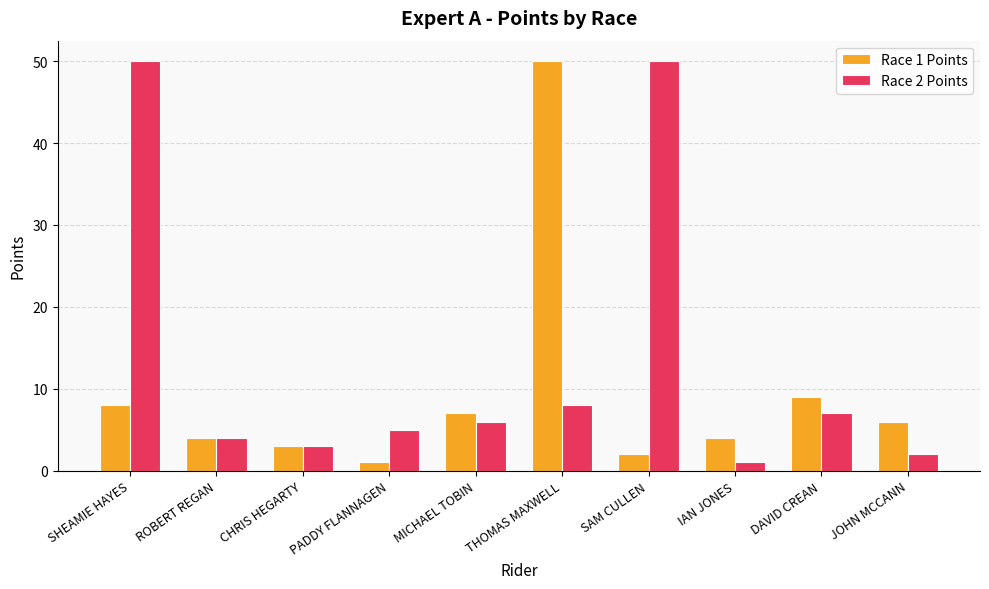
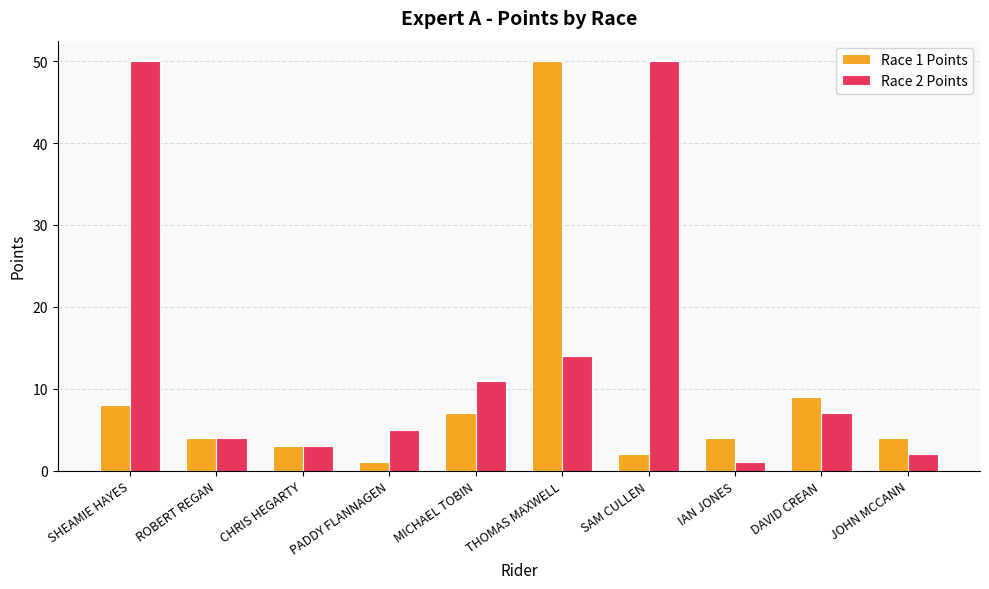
Race 2 Points, MICHAEL TOBIN: 6 -> 11
Race 2 Points, THOMAS MAXWELL: 8 -> 14
Race 1 Points, JOHN MCCANN: 6 -> 4
